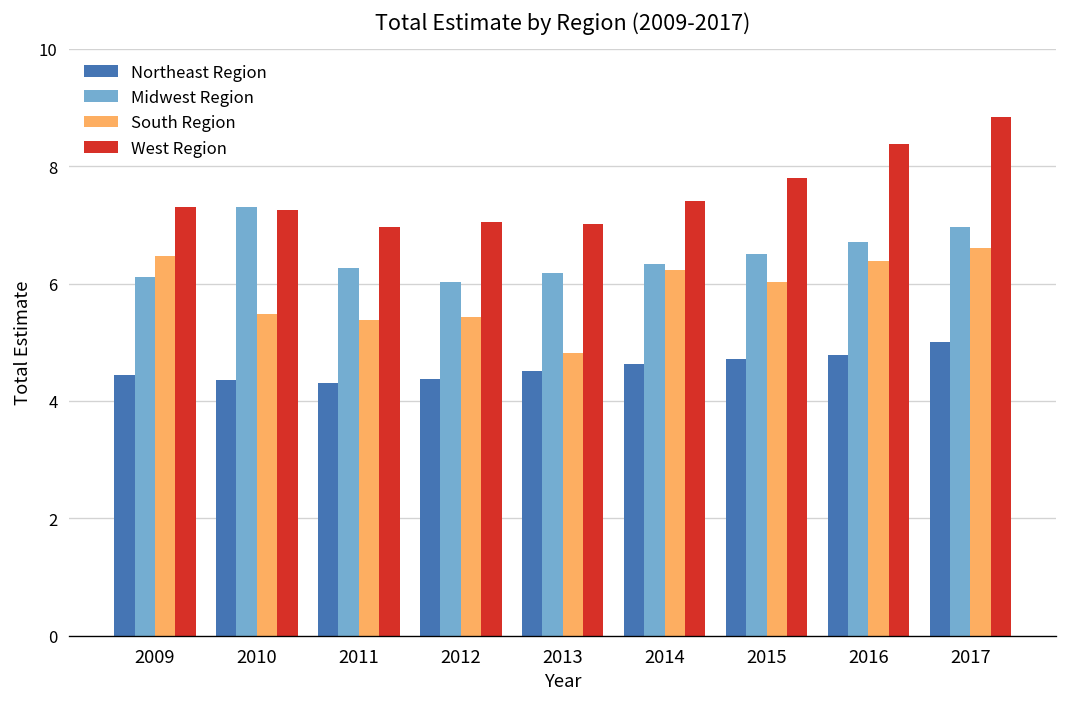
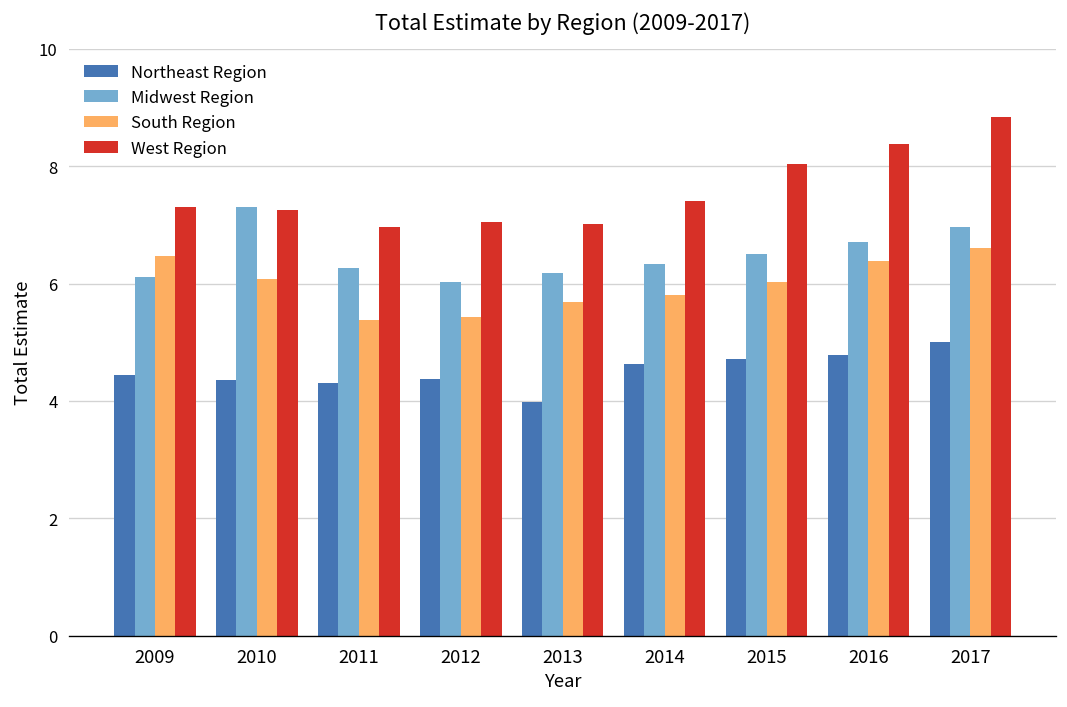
South Region, 2010: 5.5 -> 6.1
Northeast Region, 2013: 4.5 -> 4.0
South Region, 2013: 4.8 -> 5.7
South Region, 2014: 6.2 -> 5.8
West Region, 2015: 7.8 -> 8.0
